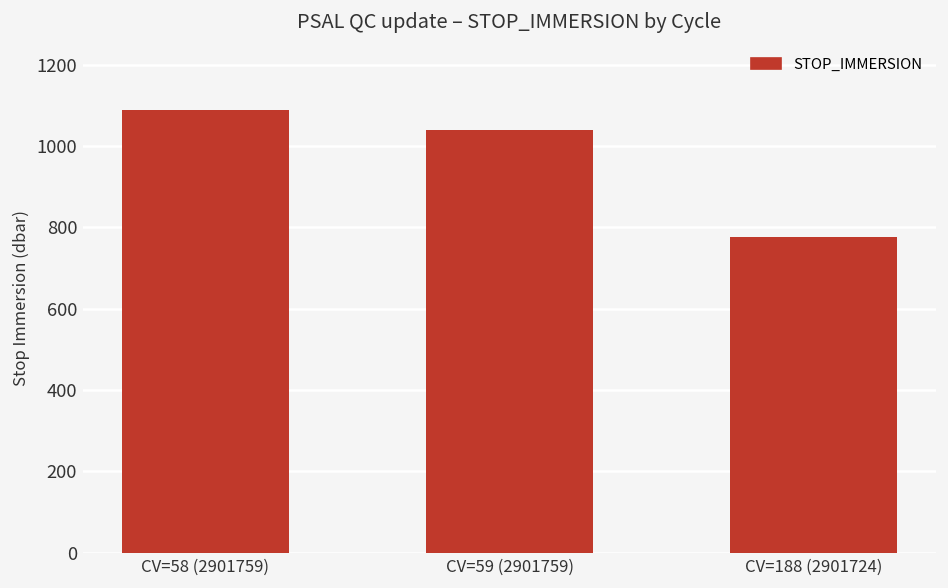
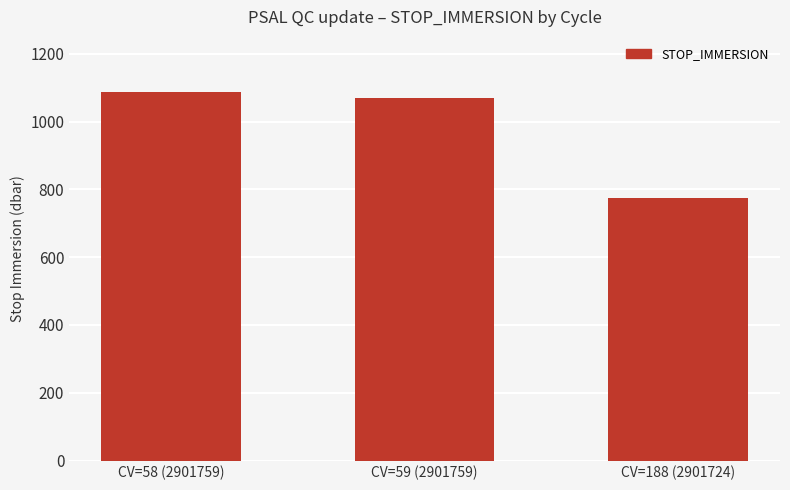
CV=59 (2901759): 1040 -> 1070
